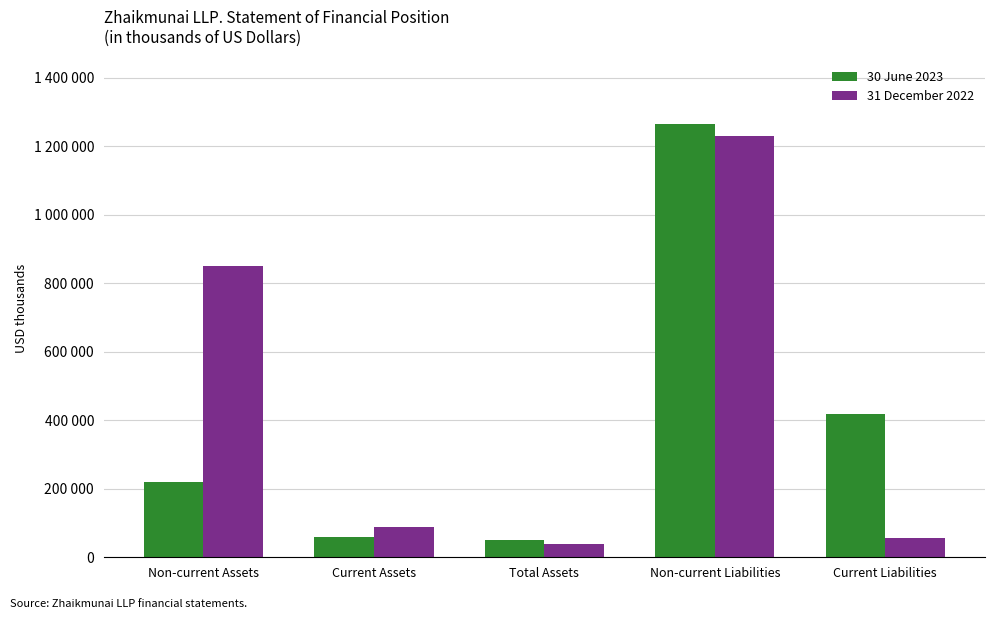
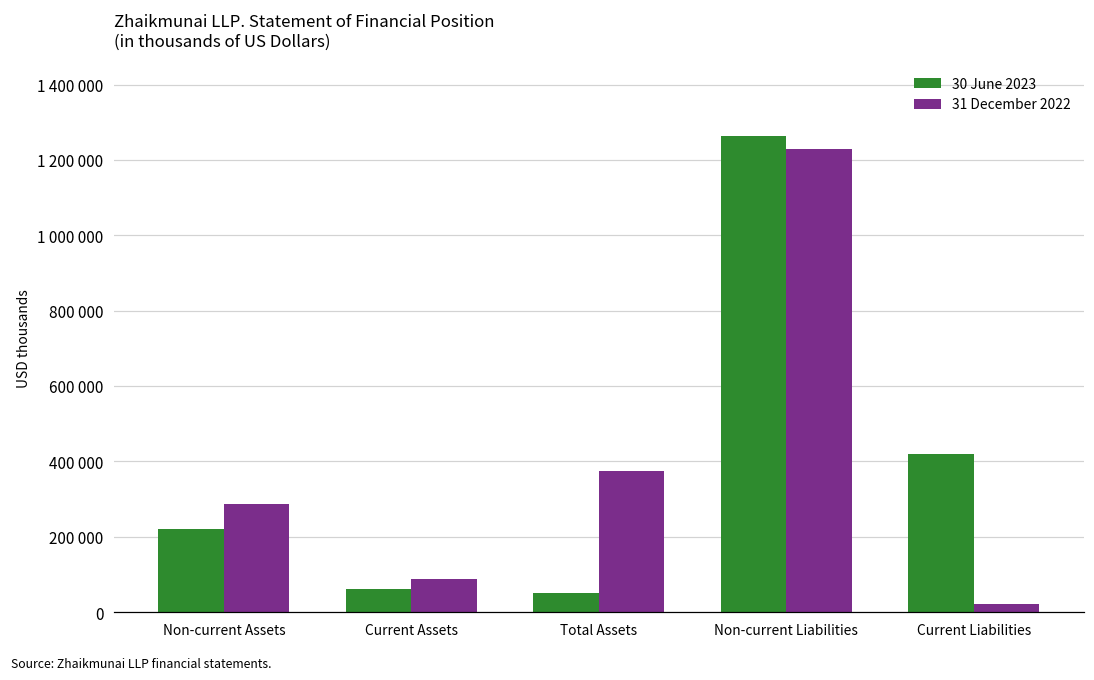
31 December 2022, Non-current Assets: 850000 -> 290000
31 December 2022, Total Assets: 40000 -> 370000
31 December 2022, Current Liabilities: 60000 -> 20000
